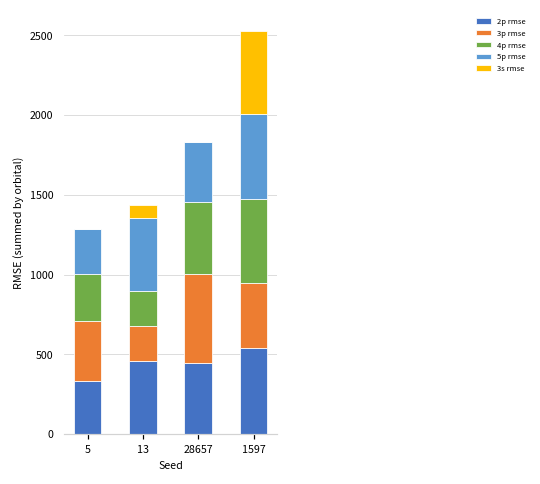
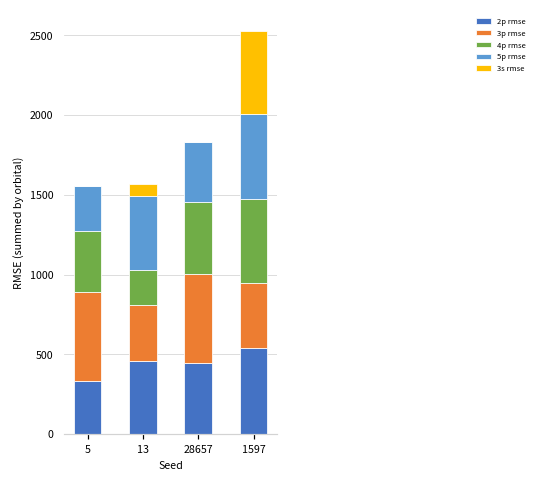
3p rmse, 5: 370 -> 550
4p rmse, 5: 300 -> 390
3p rmse, 13: 220 -> 350
